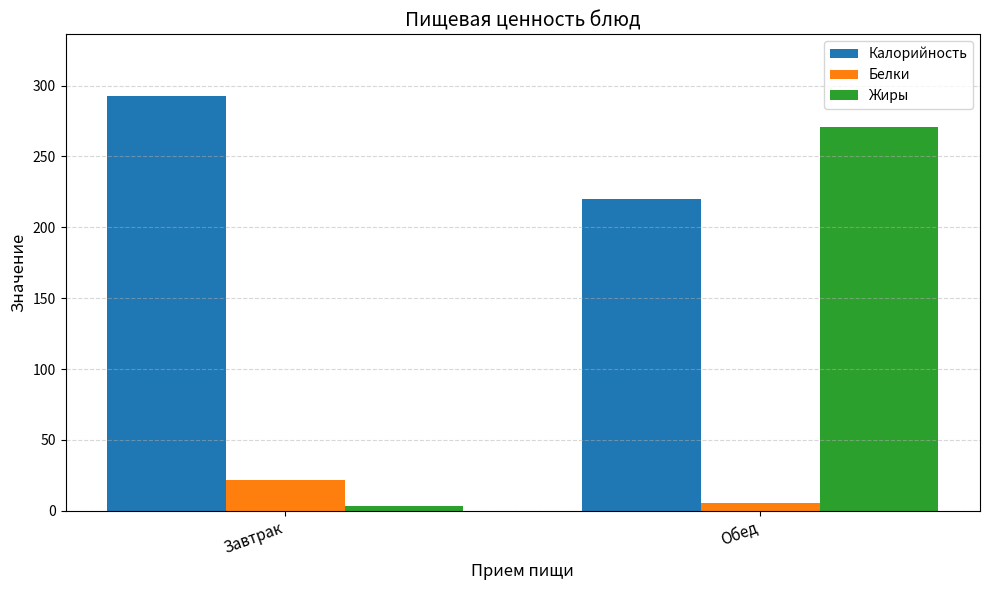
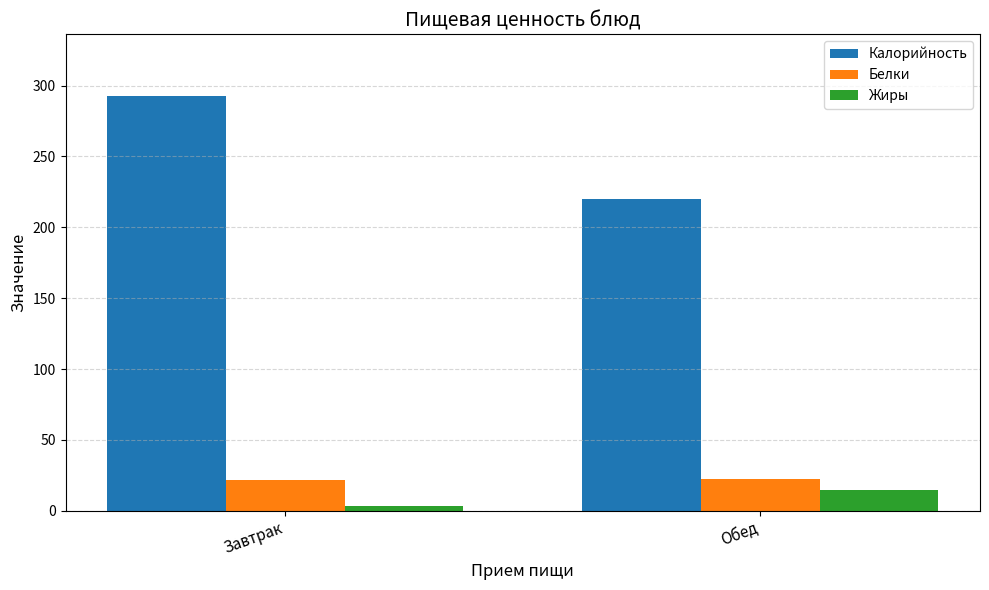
Белки, Обед: 6 -> 22
Жиры, Обед: 271 -> 15
